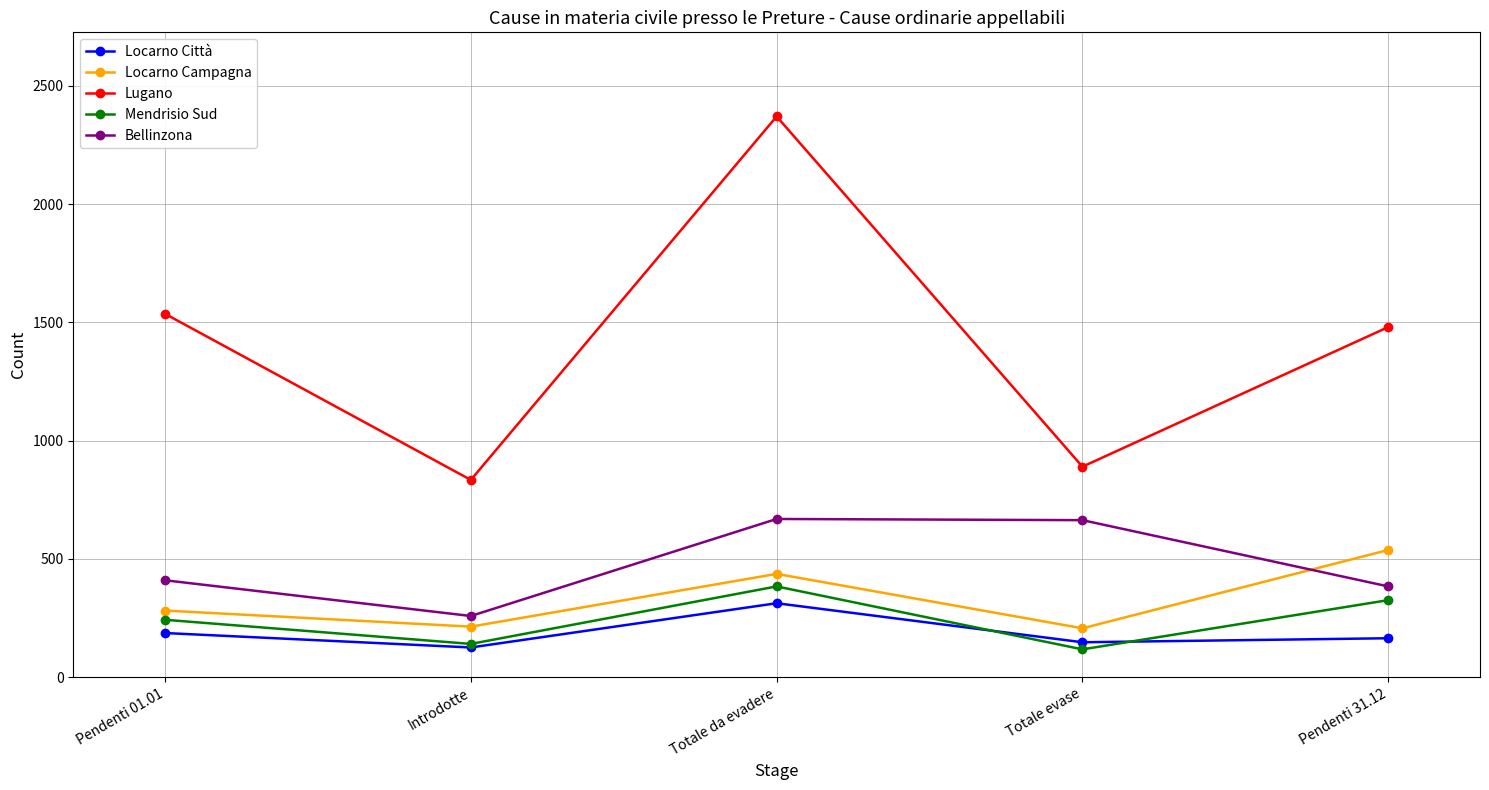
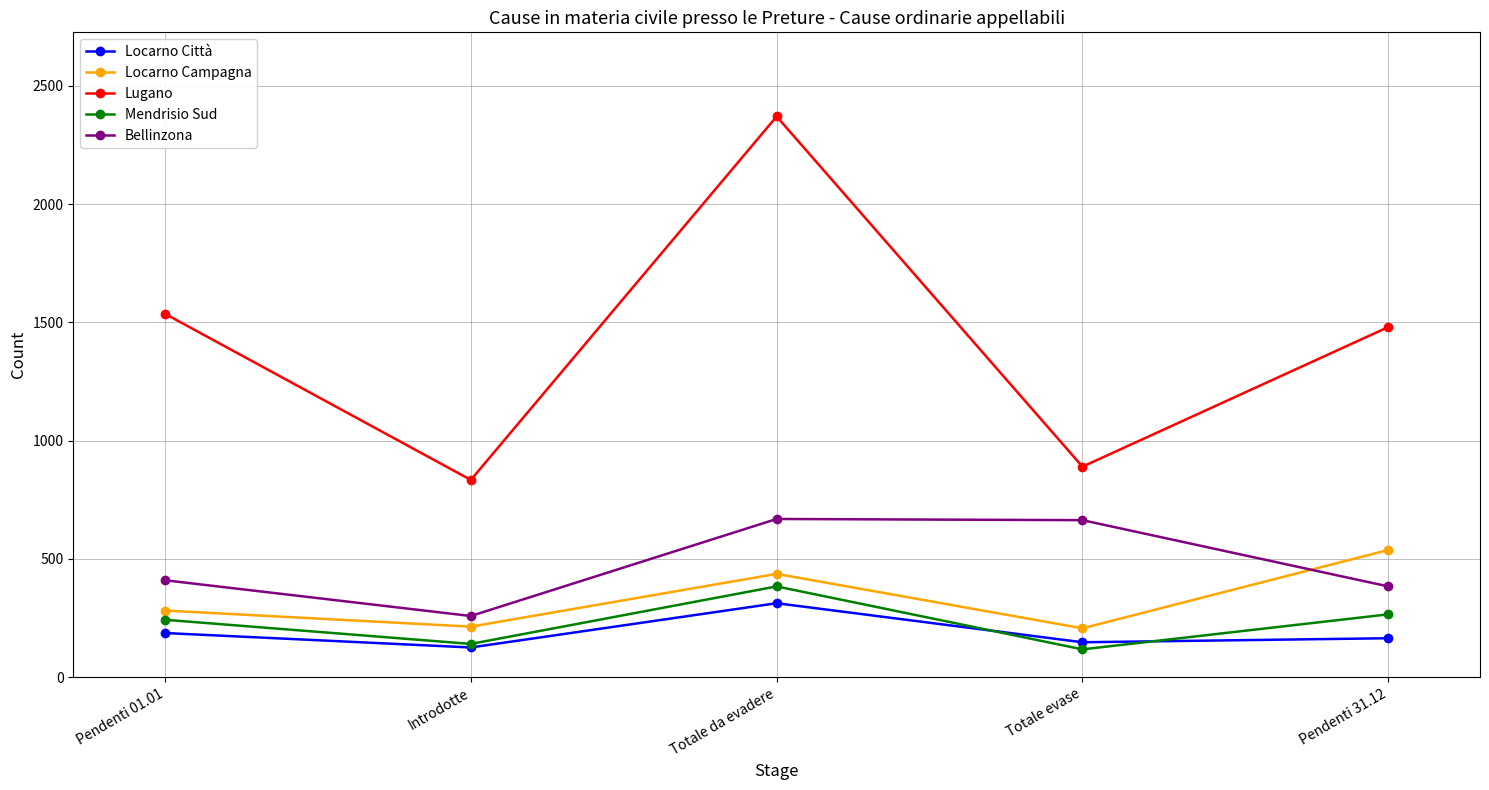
Mendrisio Sud, Pendenti 31.12: 330 -> 270
